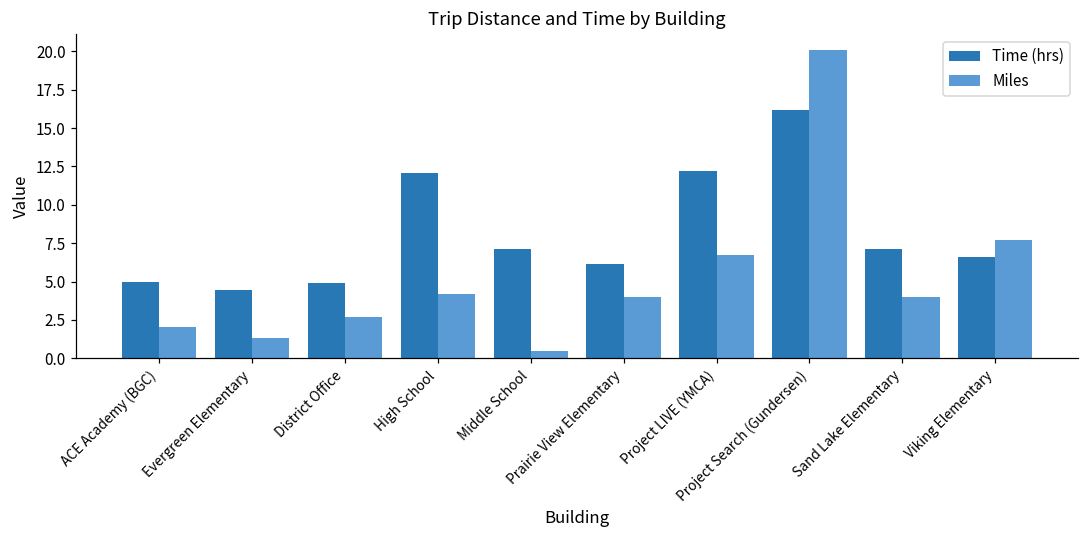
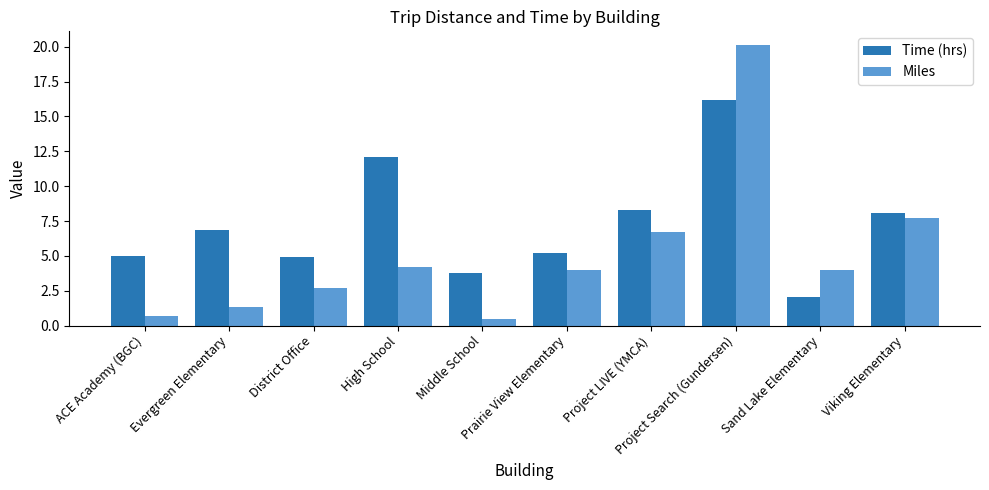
Miles, ACE Academy (BGC): 2.0 -> 0.7
Time (hrs), Evergreen Elementary: 4.5 -> 6.9
Time (hrs), Middle School: 7.1 -> 3.8
Time (hrs), Prairie View Elementary: 6.1 -> 5.2
Time (hrs), Project LIVE (YMCA): 12.2 -> 8.3
Time (hrs), Sand Lake Elementary: 7.1 -> 2.1
Time (hrs), Viking Elementary: 6.6 -> 8.1
